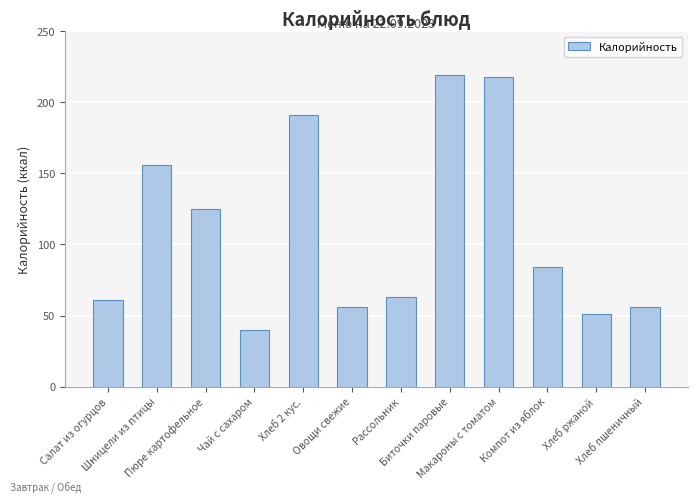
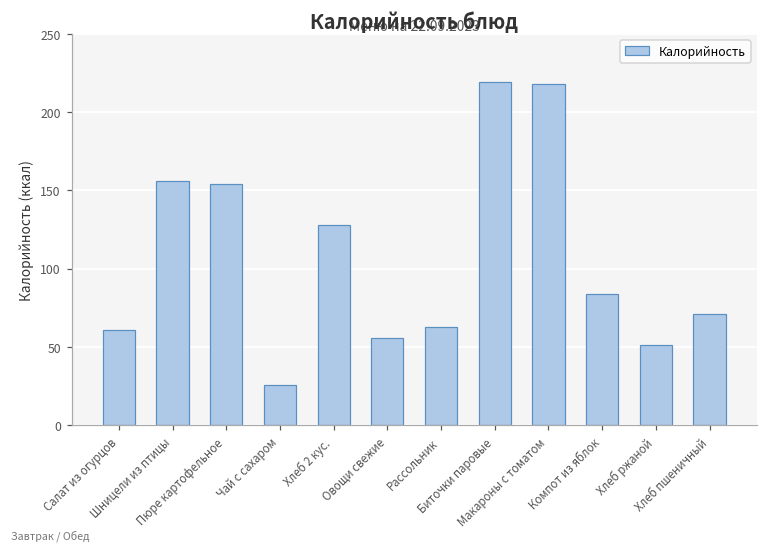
Пюре картофельное: 125 -> 154
Чай с сахаром: 40 -> 26
Хлеб 2 кус.: 191 -> 128
Хлеб пшеничный: 56 -> 71
